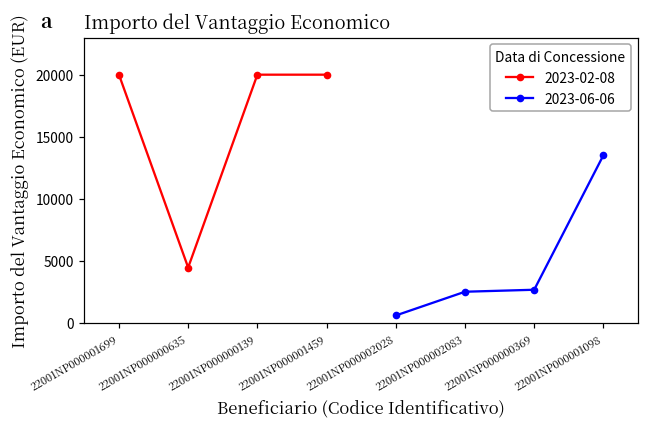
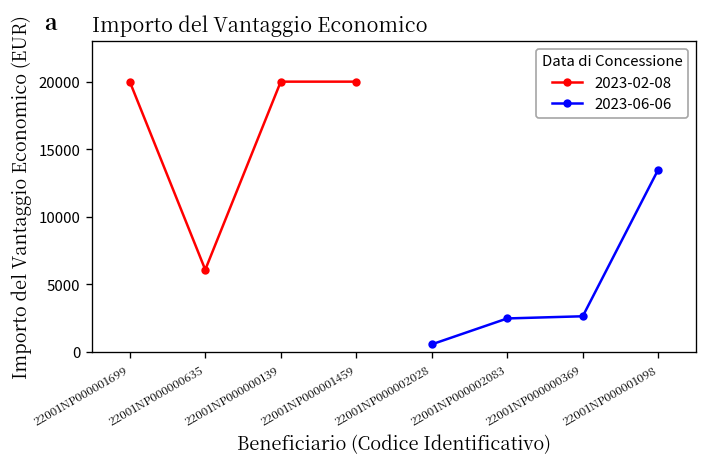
2023-02-08, 22001NP000000635: 4400 -> 6100
